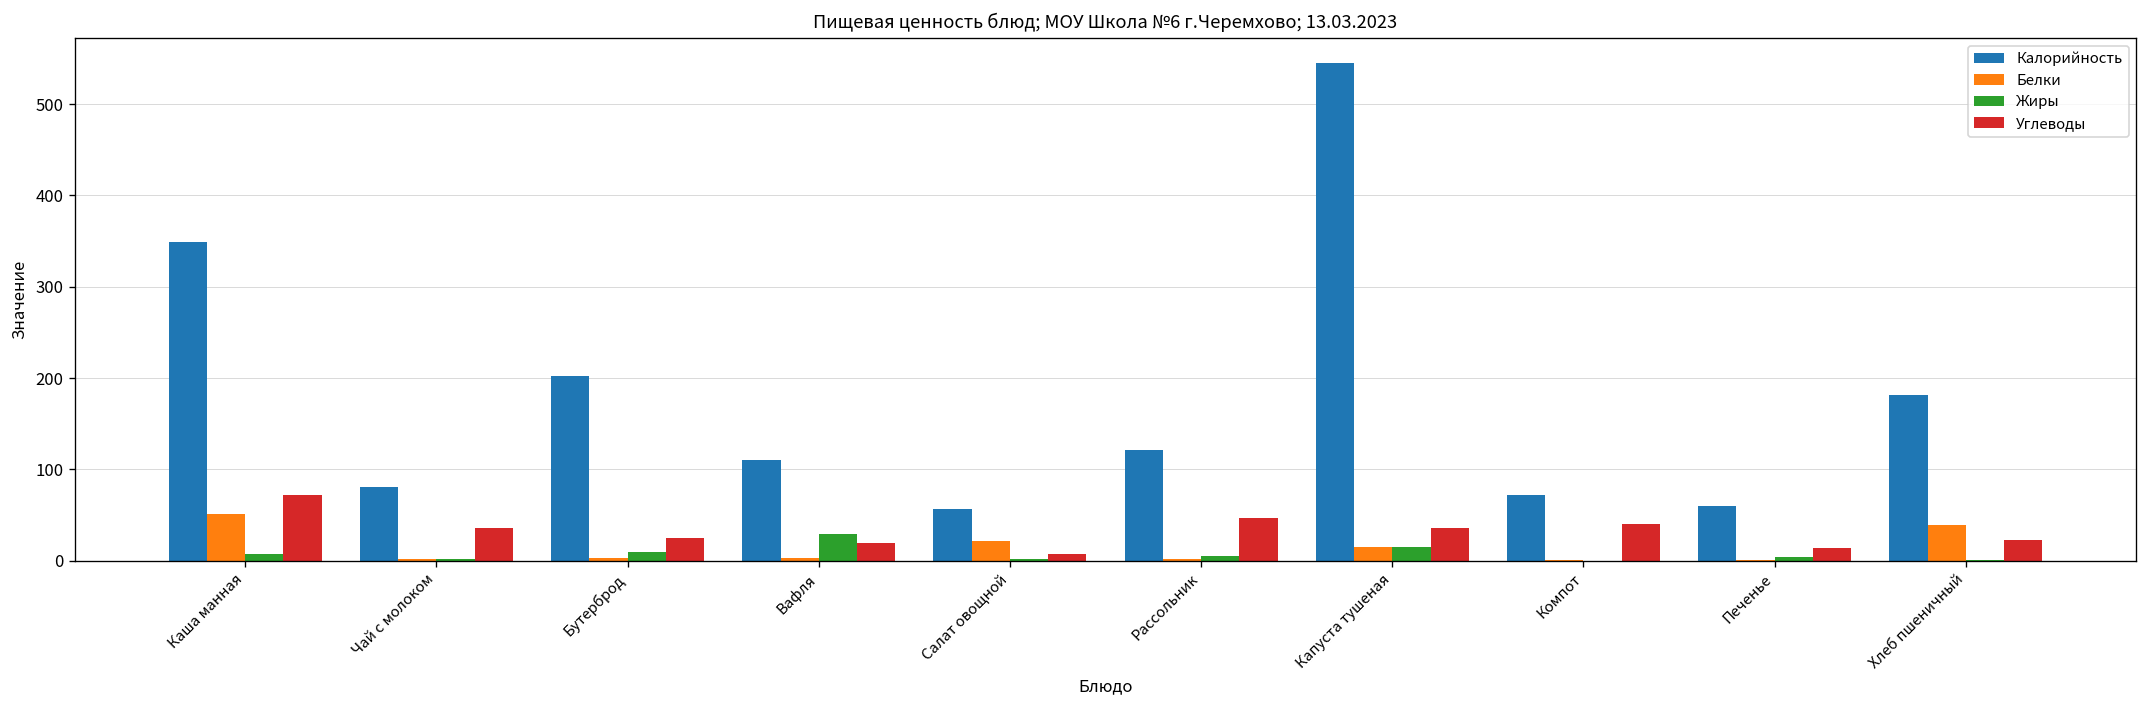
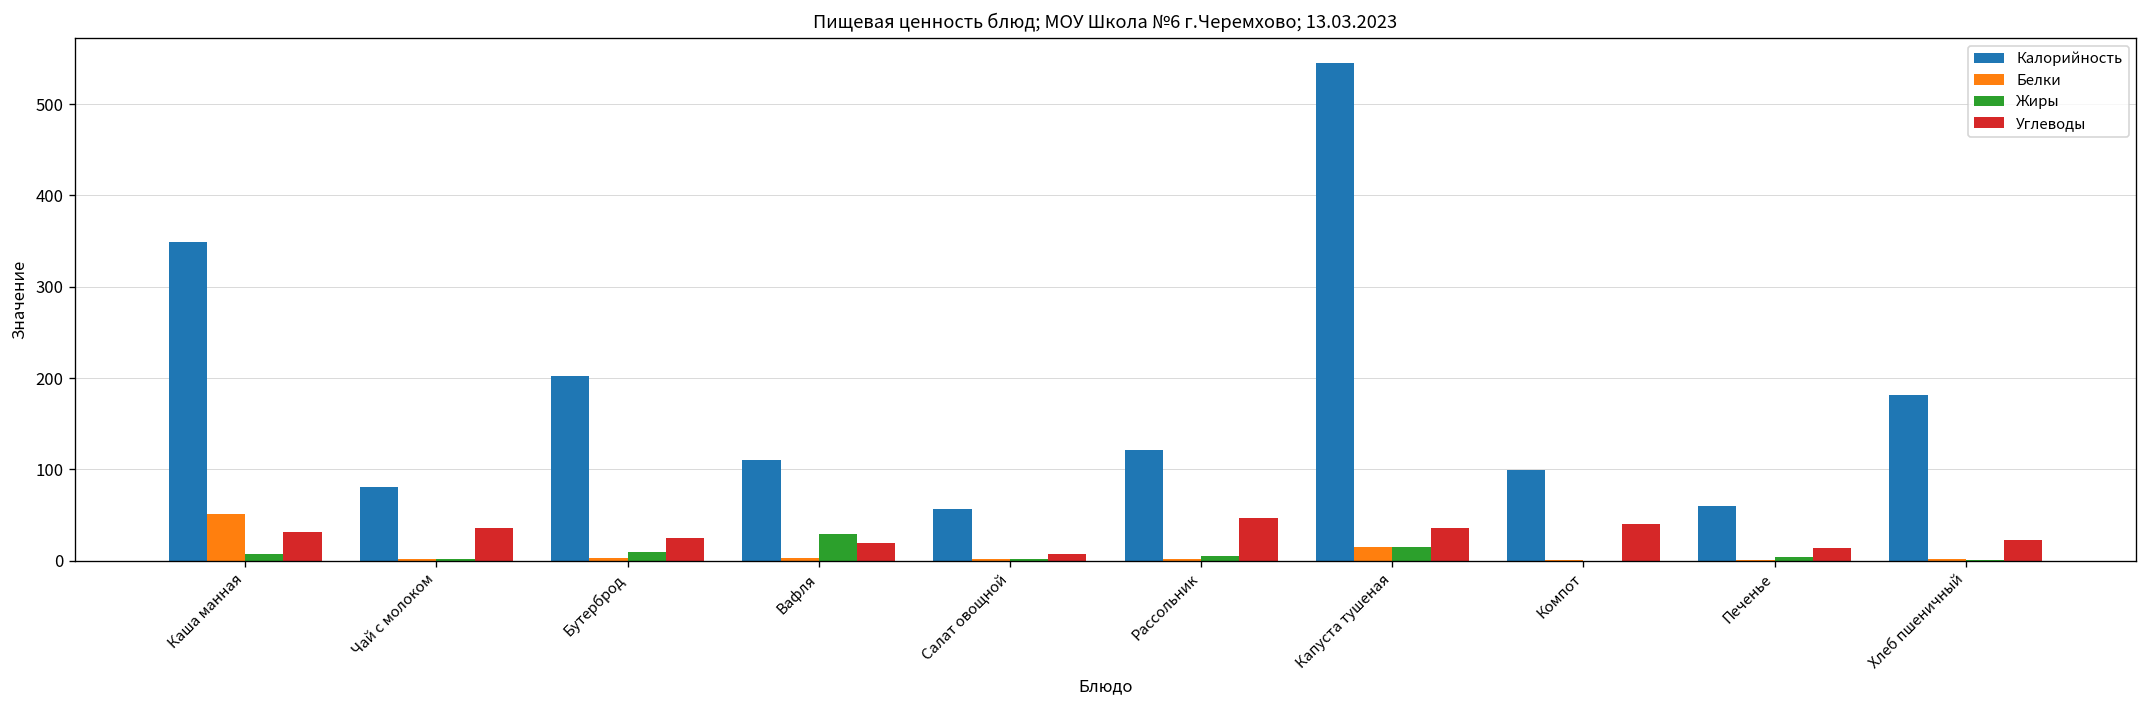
Углеводы, Каша манная: 70 -> 30
Белки, Салат овощной: 20 -> 0
Калорийность, Компот: 70 -> 100
Белки, Хлеб пшеничный: 40 -> 0
